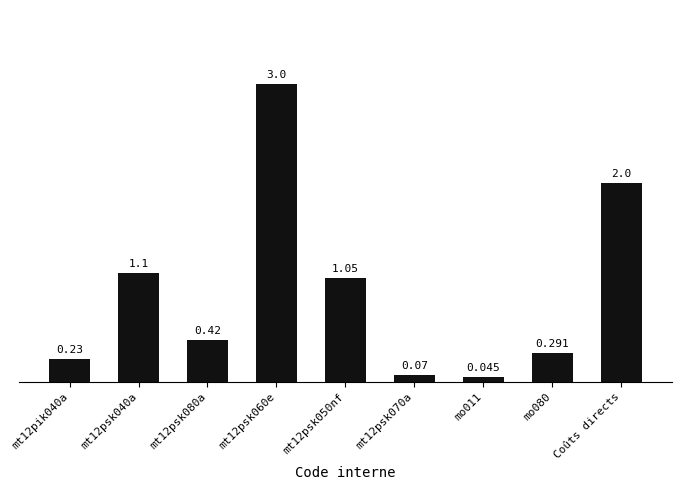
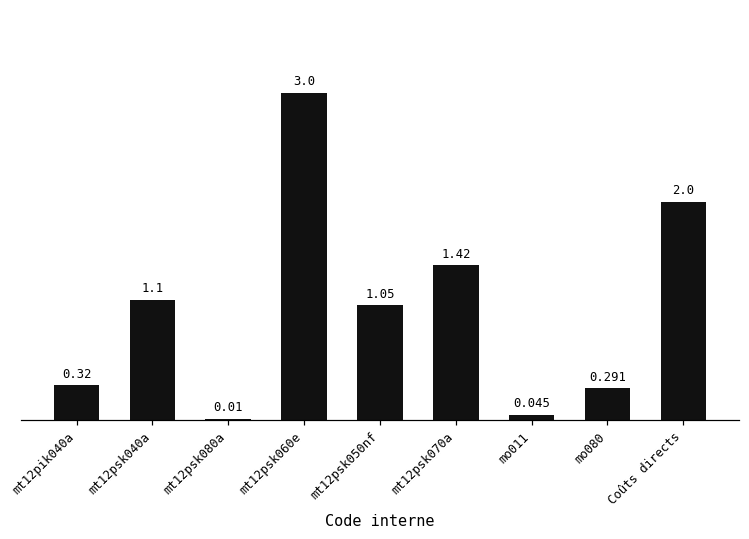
mt12pik040a: 0.23 -> 0.32
mt12psk080a: 0.42 -> 0.01
mt12psk070a: 0.07 -> 1.42
